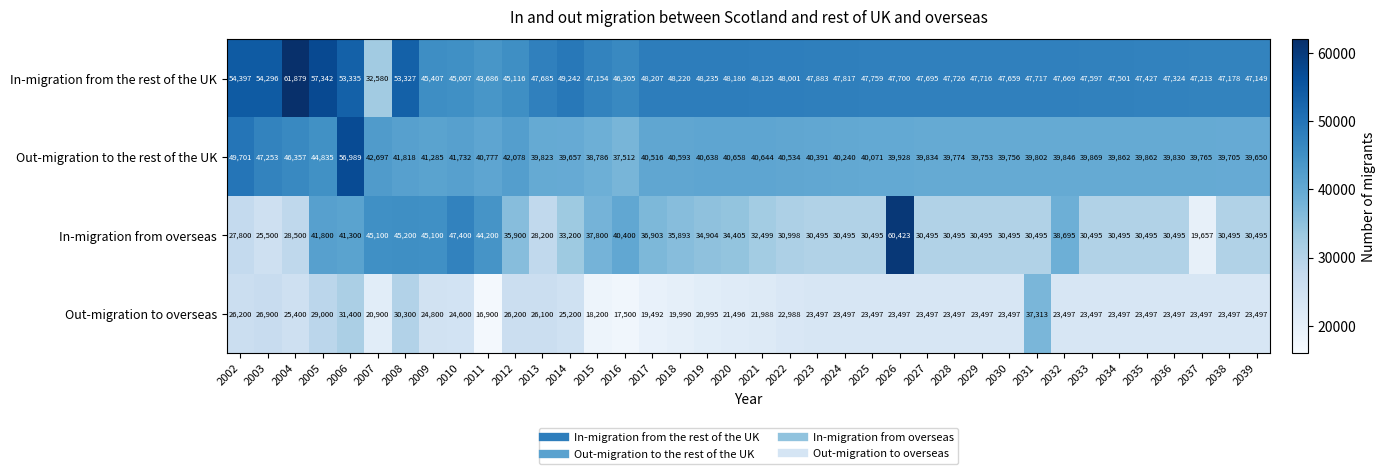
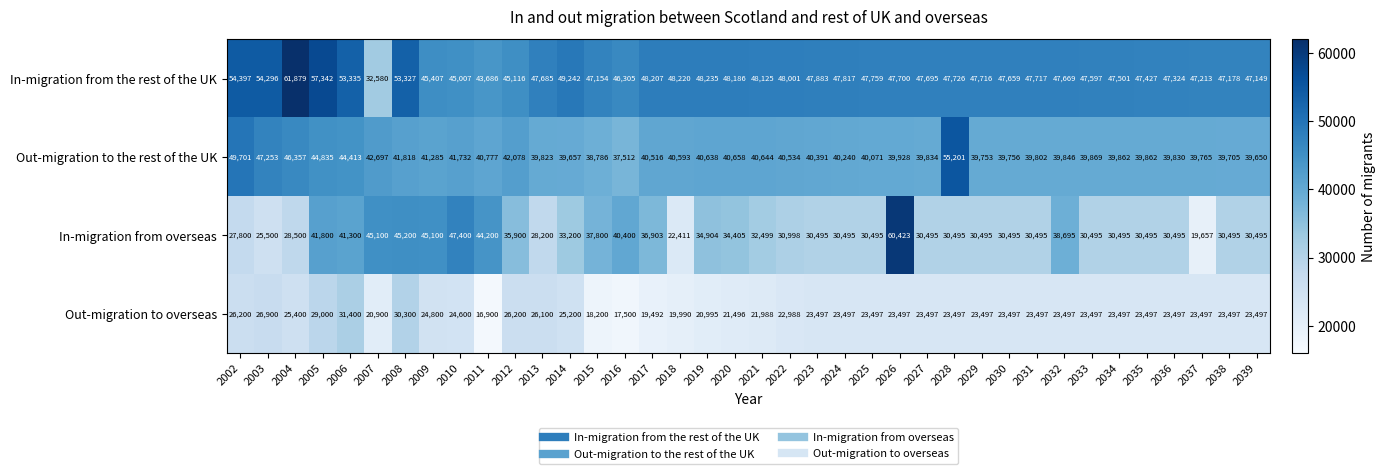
Out-migration to the rest of the UK, 2006: 56,989 -> 44,413
Out-migration to the rest of the UK, 2028: 39,774 -> 55,201
In-migration from overseas, 2018: 35,893 -> 22,411
Out-migration to overseas, 2031: 37,313 -> 23,497
